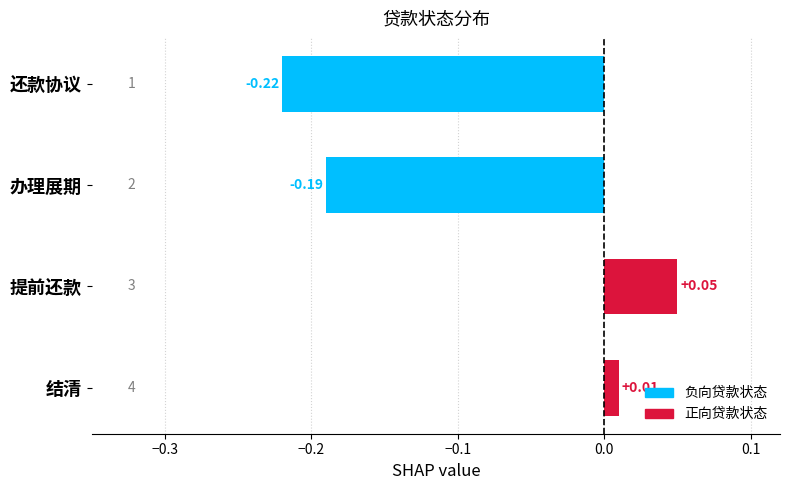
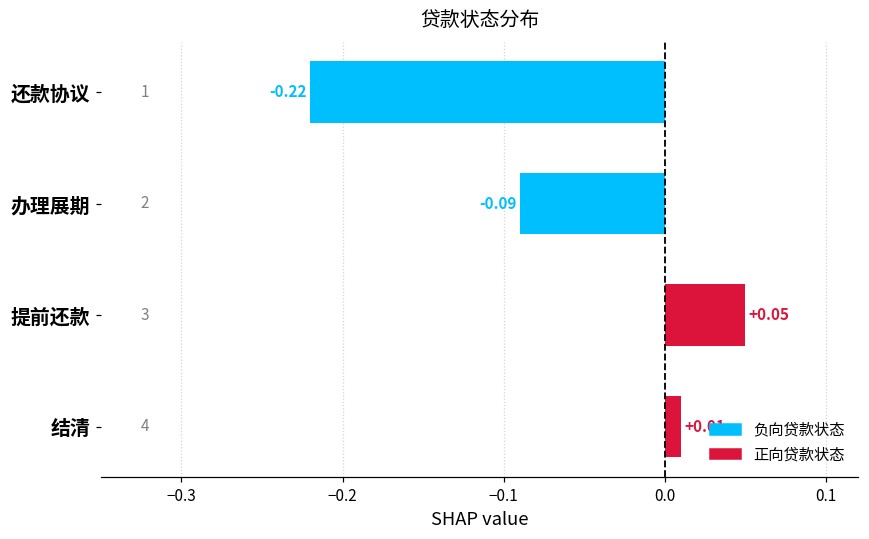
办理展期: -0.19 -> -0.09
